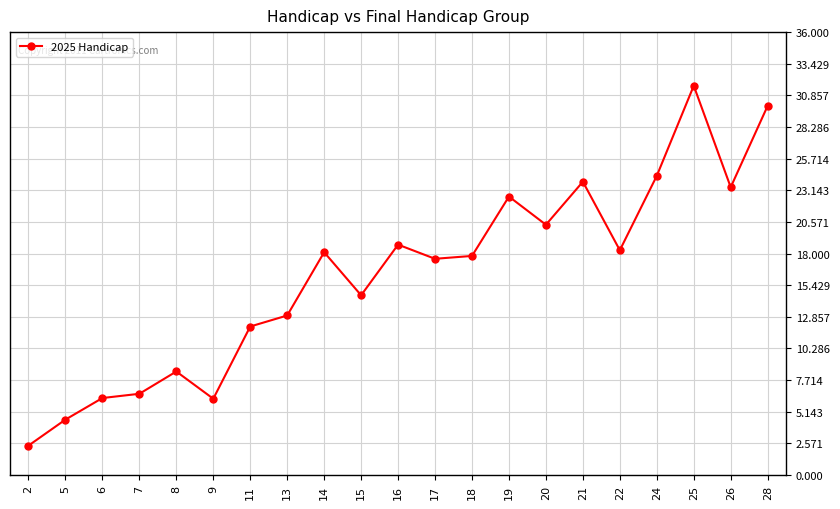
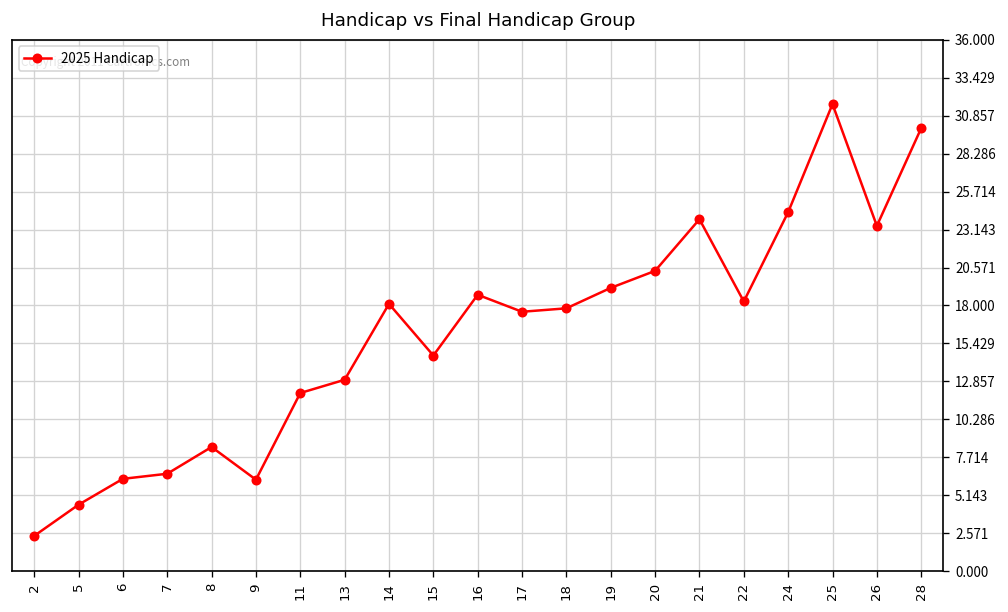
19: 22.6 -> 19.2
